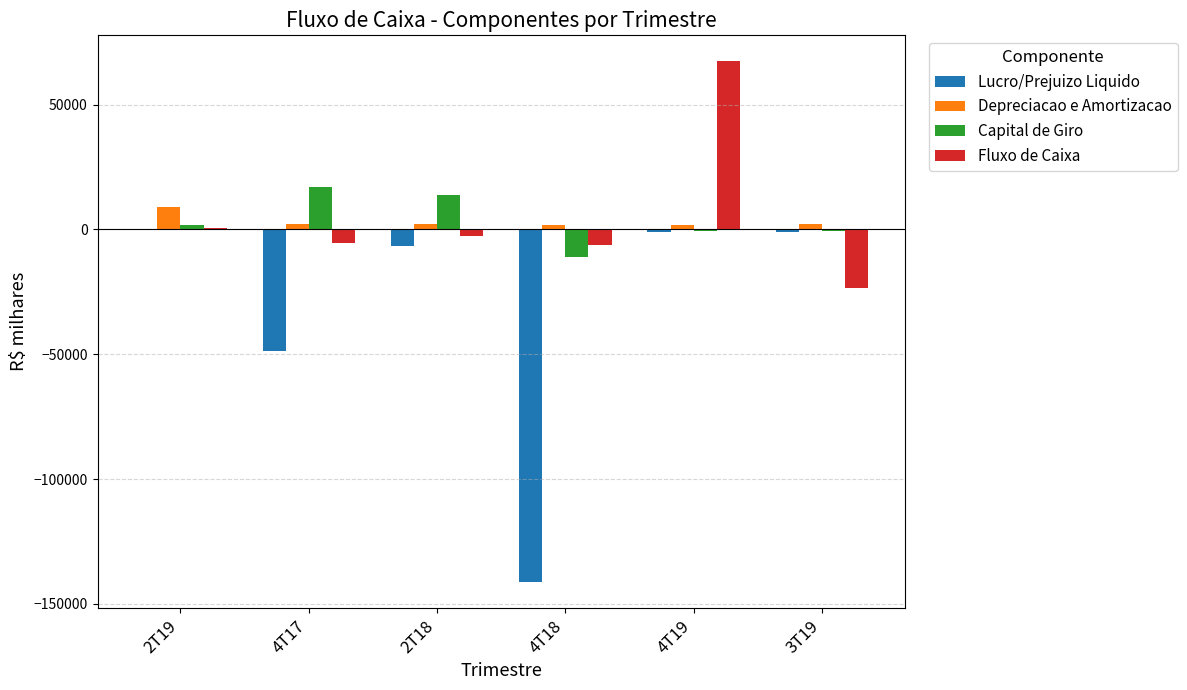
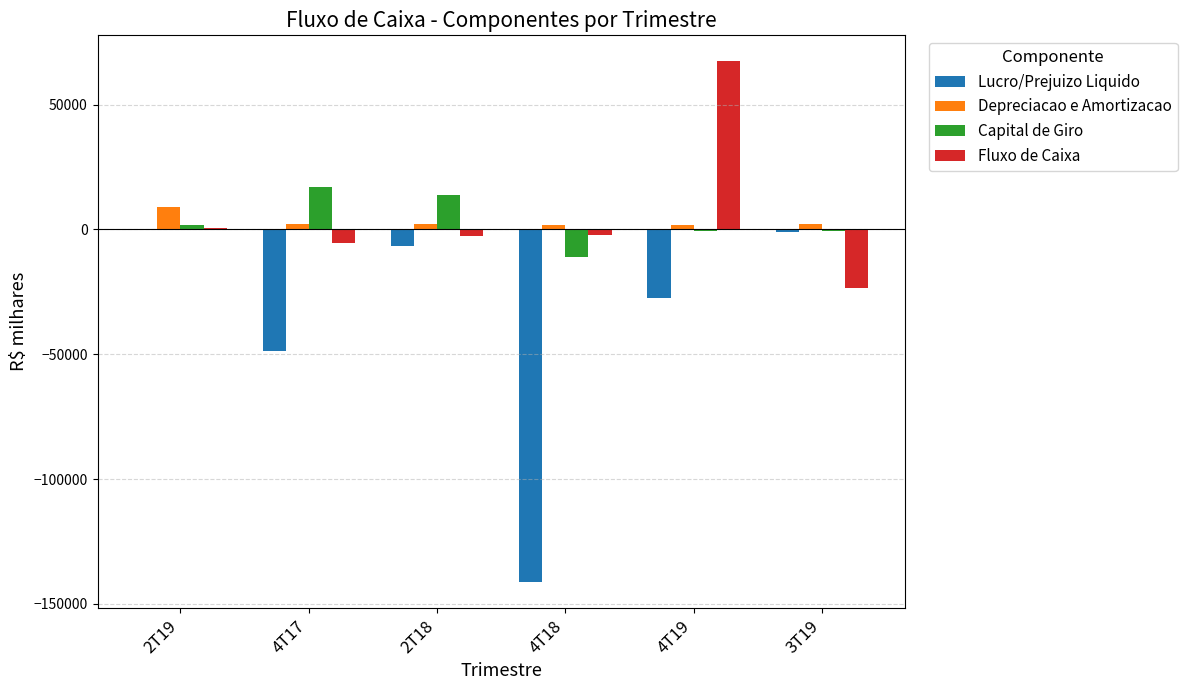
Fluxo de Caixa, 4T18: -6000 -> -2000
Lucro/Prejuizo Liquido, 4T19: -1000 -> -28000
